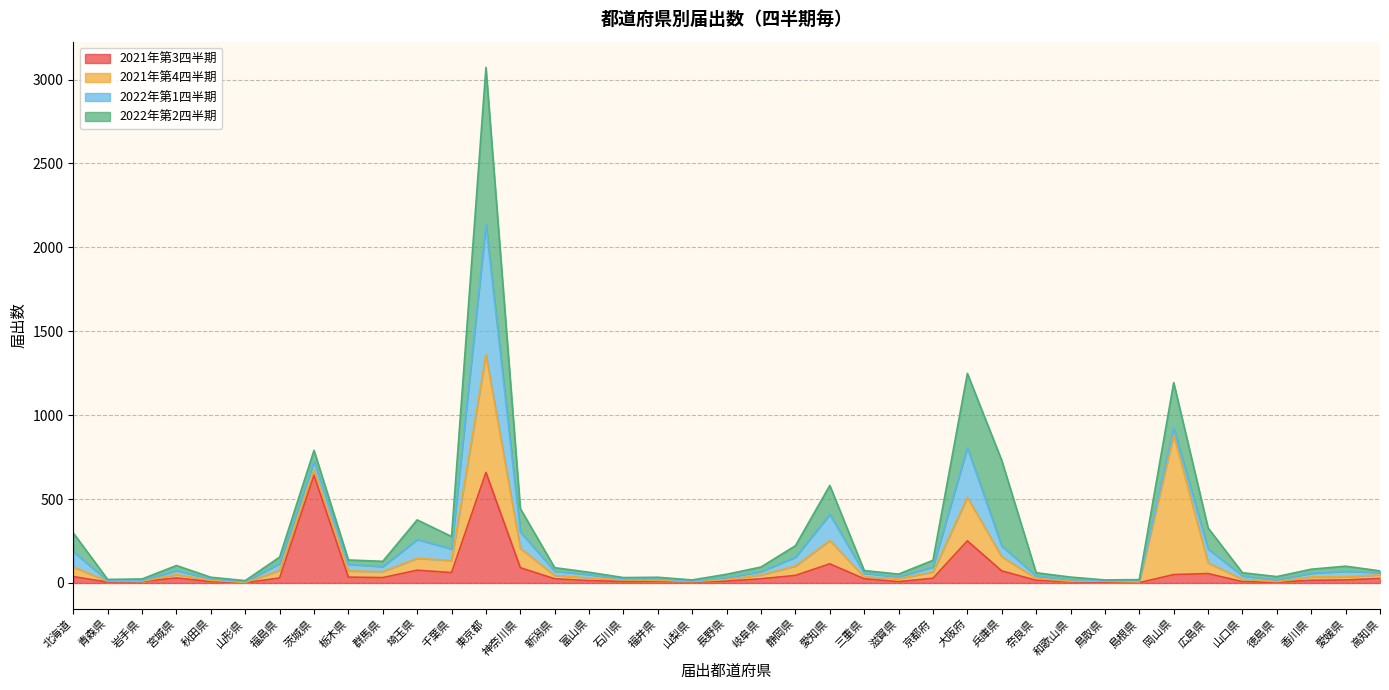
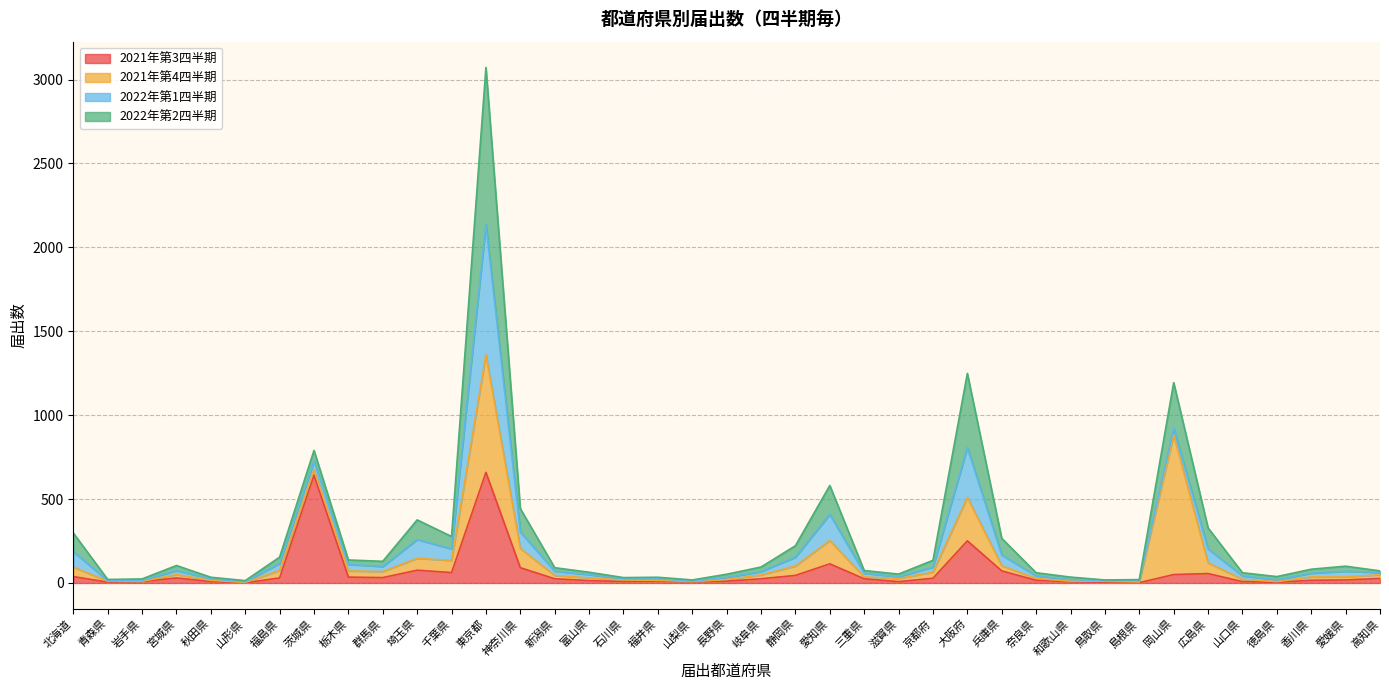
2021年第4四半期, 兵庫県: 80 -> 30
2022年第2四半期, 兵庫県: 510 -> 100
